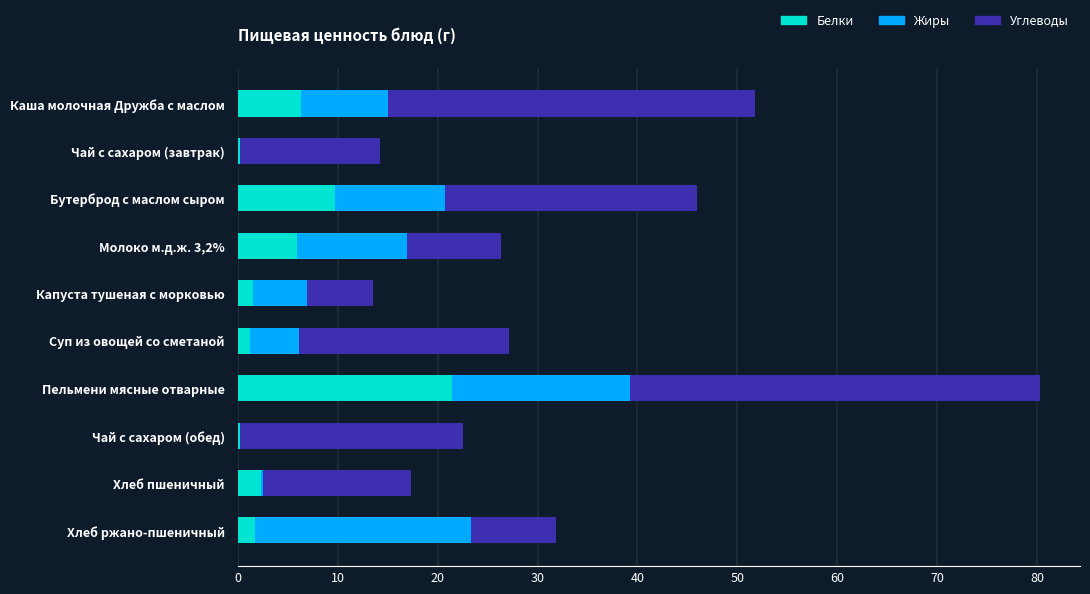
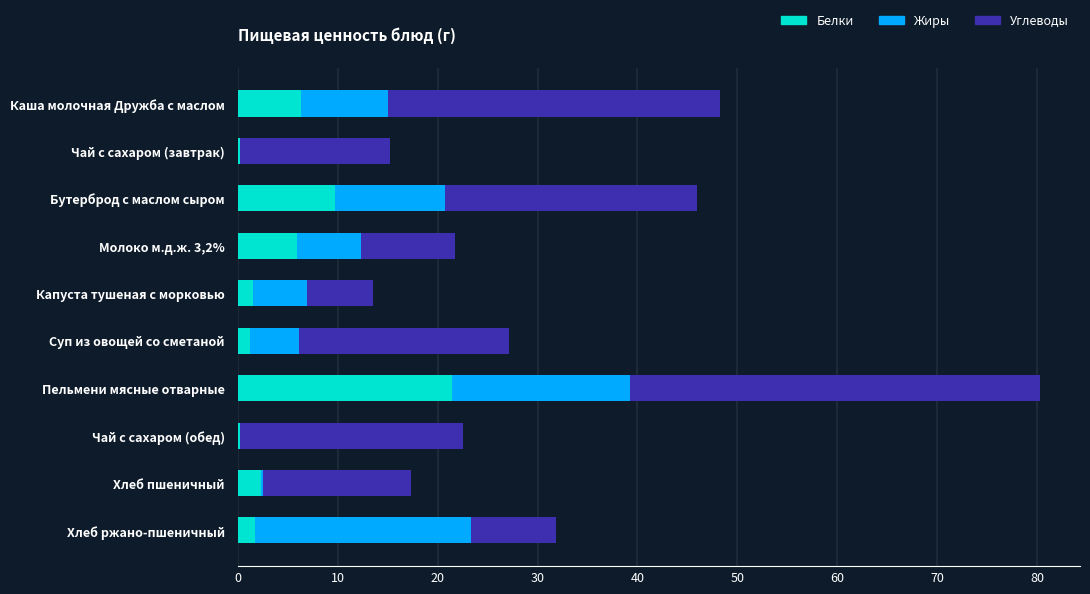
Углеводы, Каша молочная Дружба с маслом: 37 -> 33
Углеводы, Чай с сахаром (завтрак): 14 -> 15
Жиры, Молоко м.д.ж. 3,2%: 11 -> 6
